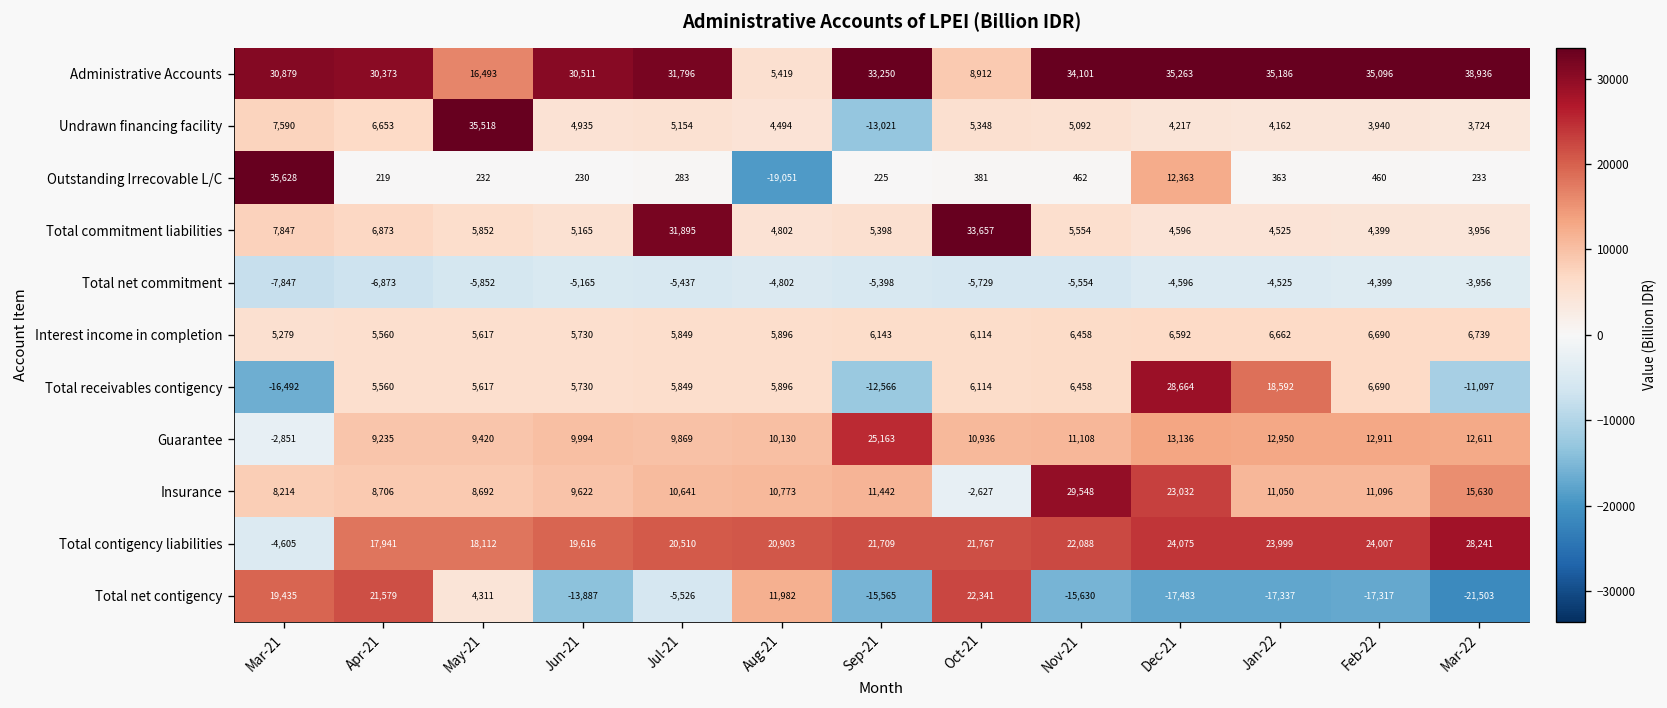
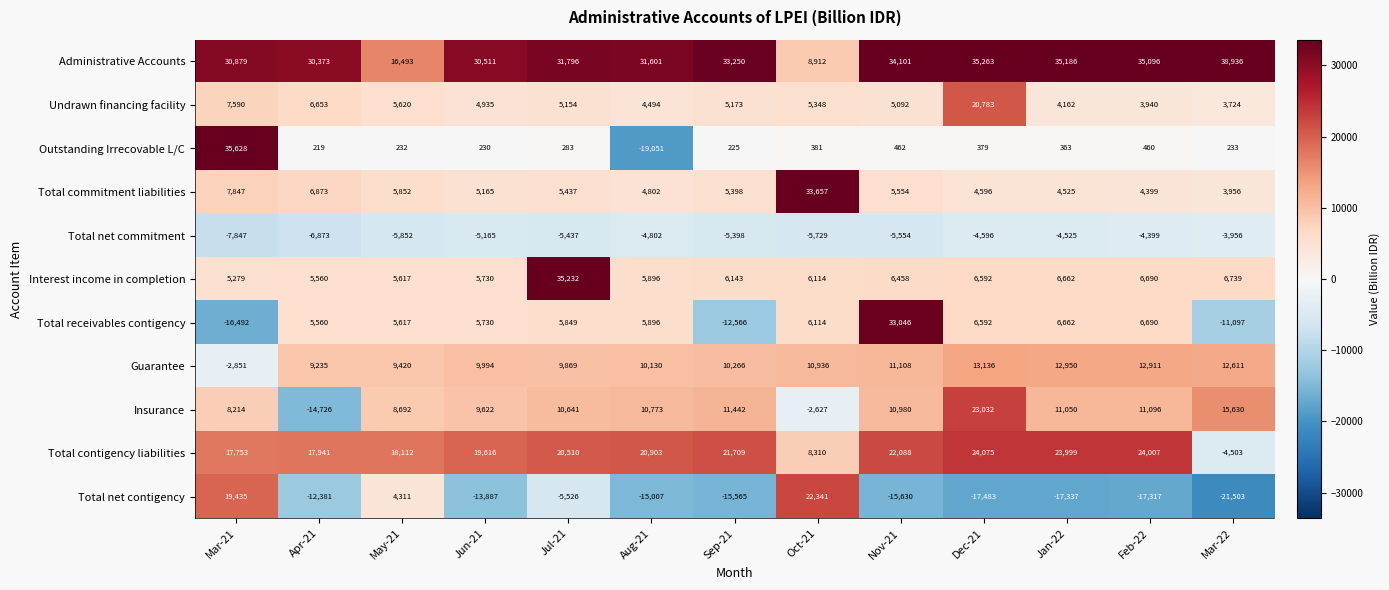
Administrative Accounts, Aug-21: 5,419 -> 31,601
Undrawn financing facility, May-21: 35,518 -> 5,620
Undrawn financing facility, Sep-21: -13,021 -> 5,173
Undrawn financing facility, Dec-21: 4,217 -> 20,783
Outstanding Irrecovable L/C, Dec-21: 12,363 -> 379
Total commitment liabilities, Jul-21: 31,895 -> 5,437
Interest income in completion, Jul-21: 5,849 -> 35,232
Total receivables contigency, Nov-21: 6,458 -> 33,046
Total receivables contigency, Dec-21: 28,664 -> 6,592
Total receivables contigency, Jan-22: 18,592 -> 6,662
Guarantee, Sep-21: 25,163 -> 10,266
Insurance, Apr-21: 8,706 -> -14,726
Insurance, Nov-21: 29,548 -> 10,980
Total contigency liabilities, Mar-21: -4,605 -> 17,753
Total contigency liabilities, Oct-21: 21,767 -> 8,310
Total contigency liabilities, Mar-22: 28,241 -> -4,503
Total net contigency, Apr-21: 21,579 -> -12,381
Total net contigency, Aug-21: 11,982 -> -15,007
